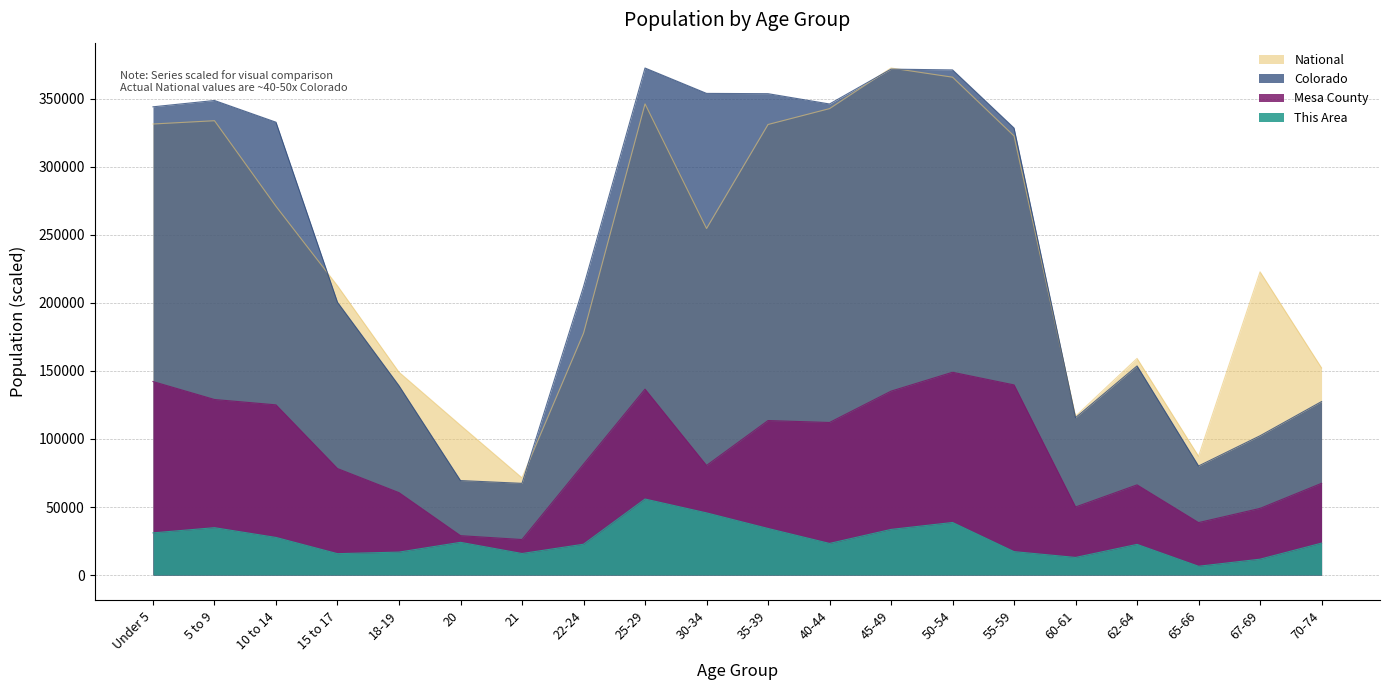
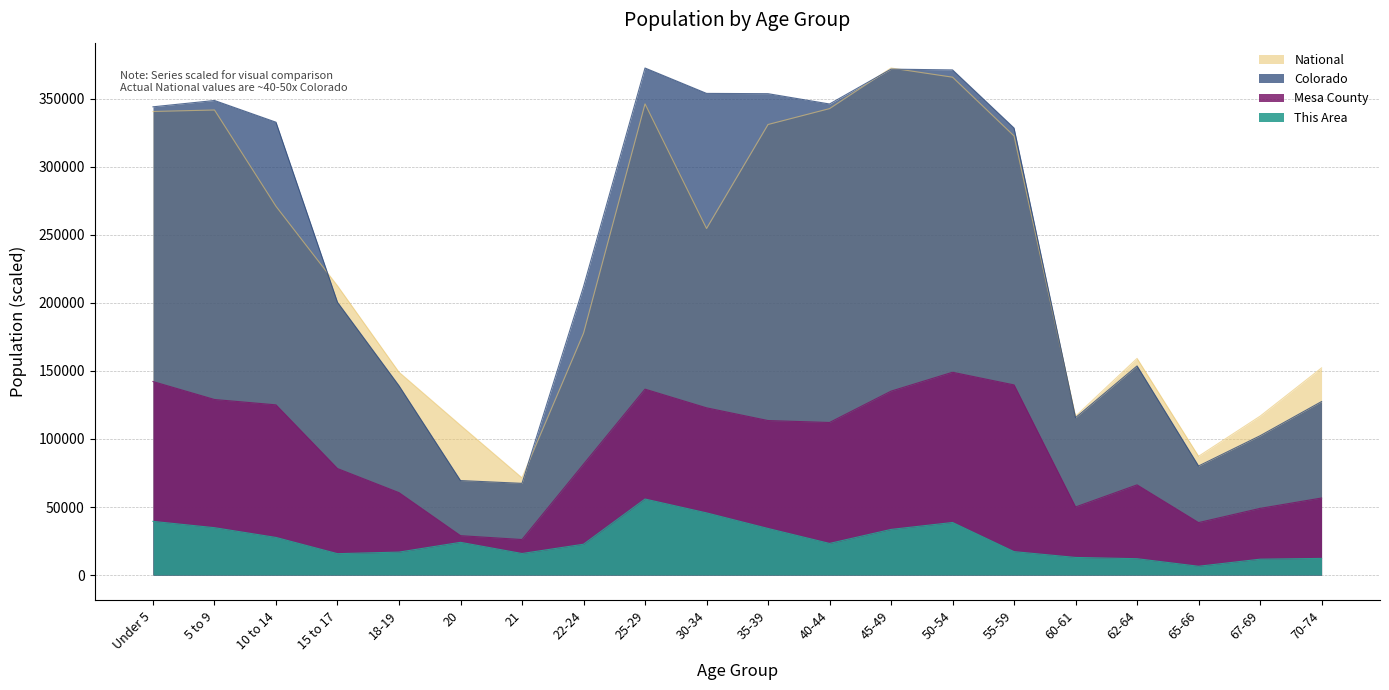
National, Under 5: 331000 -> 341000
This Area, Under 5: 31000 -> 39000
National, 5 to 9: 334000 -> 342000
Mesa County, 30-34: 81000 -> 123000
This Area, 62-64: 23000 -> 12000
National, 67-69: 223000 -> 117000
Mesa County, 70-74: 67000 -> 57000
This Area, 70-74: 23000 -> 12000
